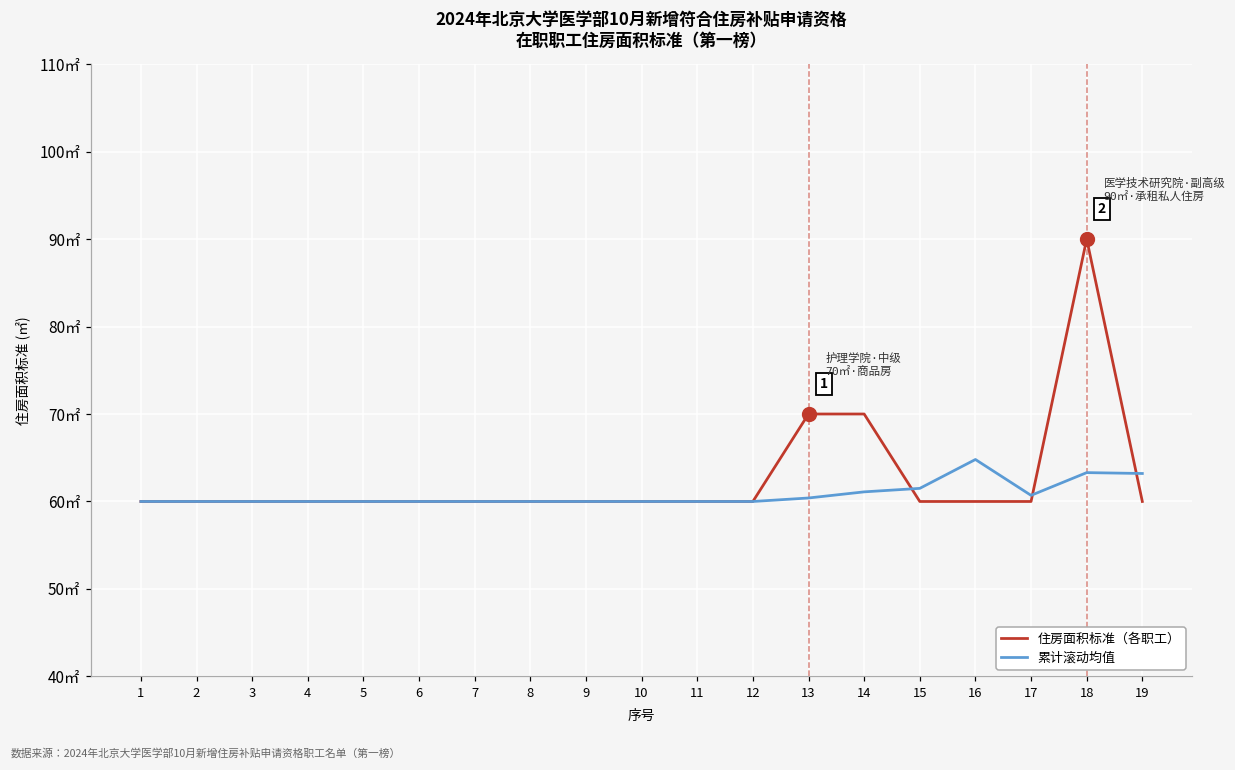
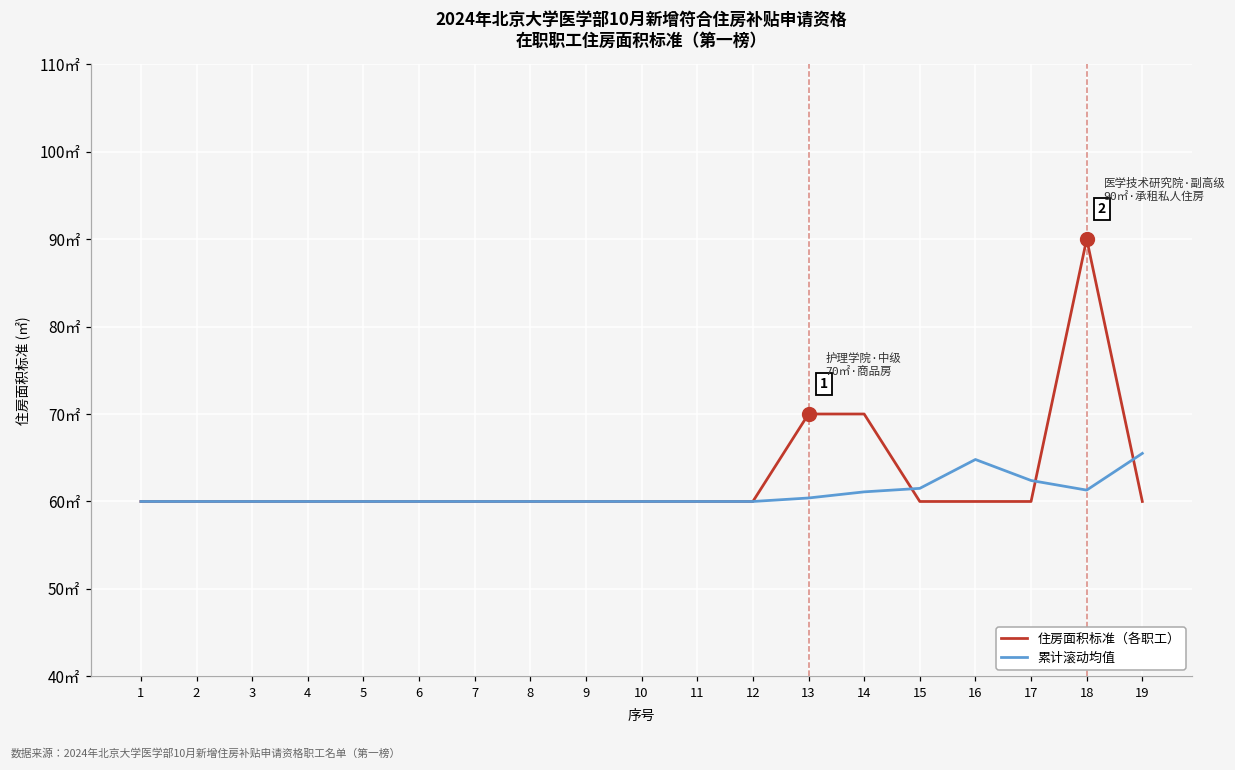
累计滚动均值, 17: 61㎡ -> 62㎡
累计滚动均值, 18: 63㎡ -> 61㎡
累计滚动均值, 19: 63㎡ -> 66㎡
